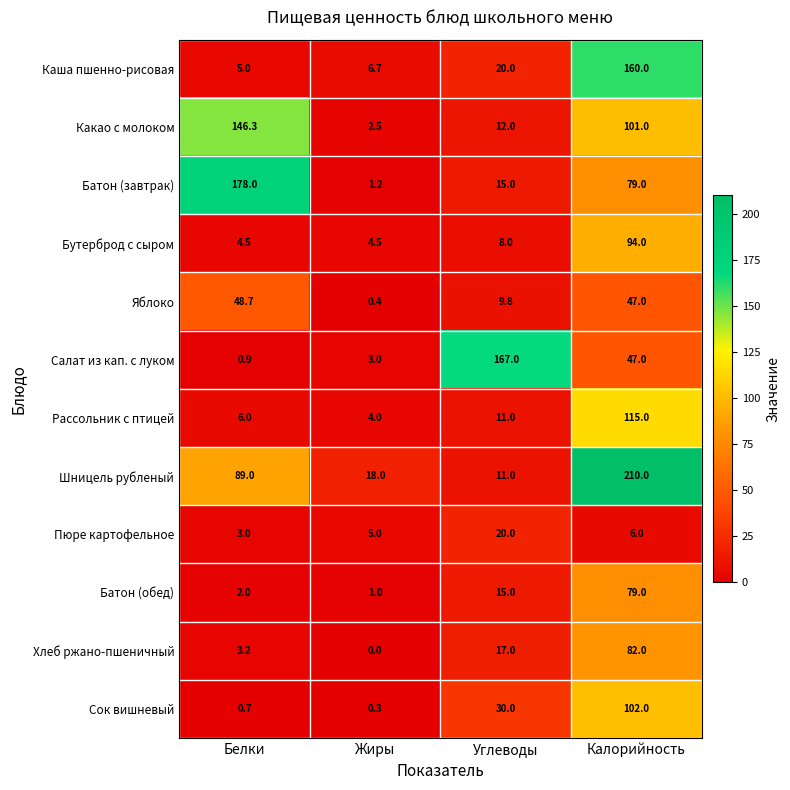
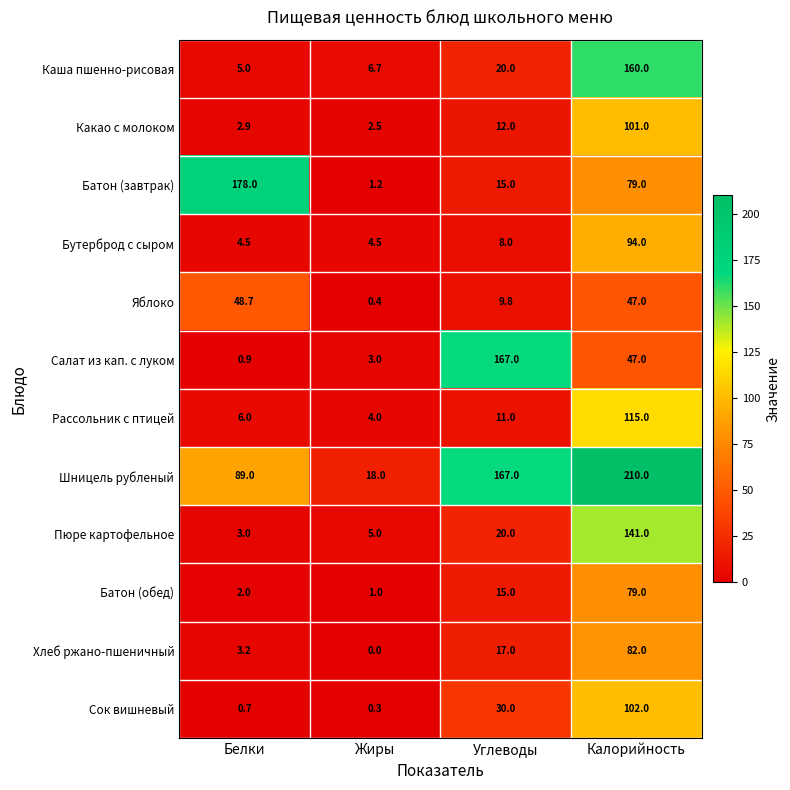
Какао с молоком, Белки: 146.3 -> 2.9
Шницель рубленый, Углеводы: 11.0 -> 167.0
Пюре картофельное, Калорийность: 6.0 -> 141.0
